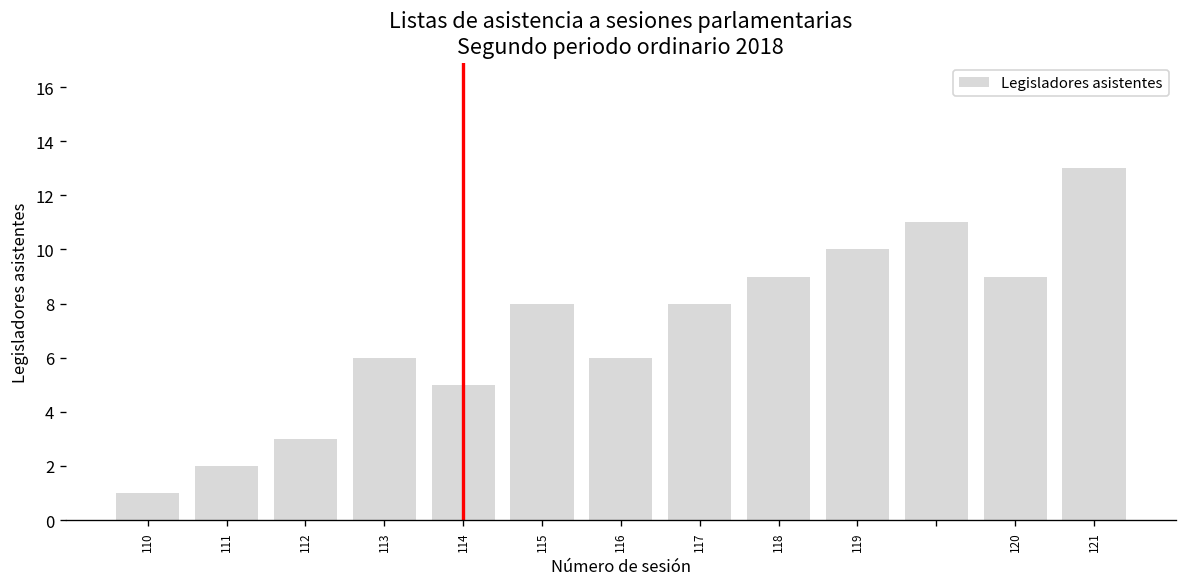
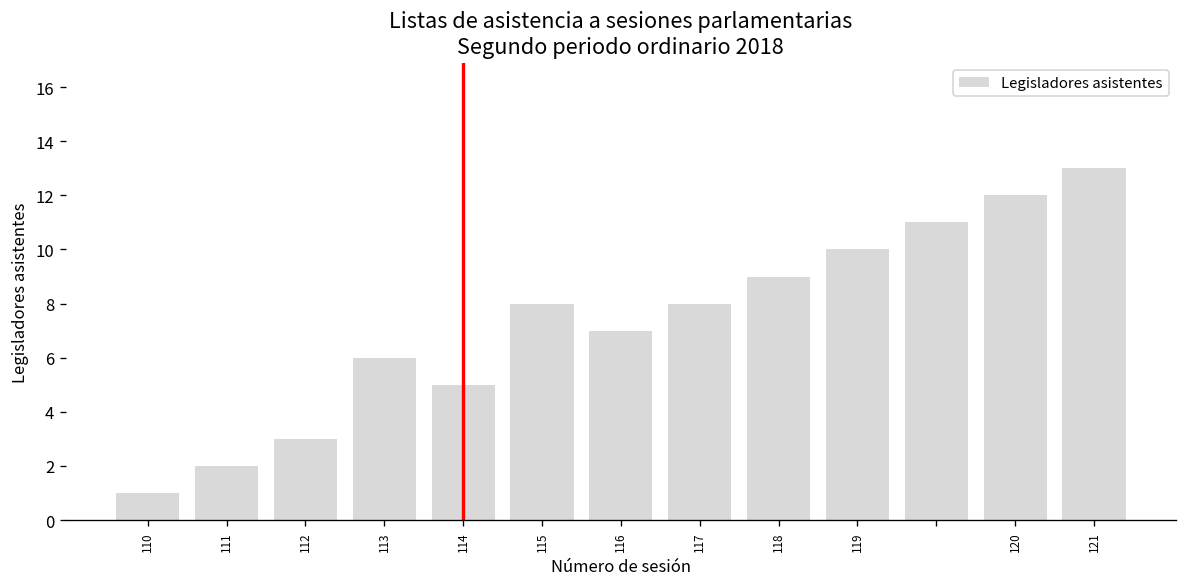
116: 6 -> 7
120: 9 -> 12
